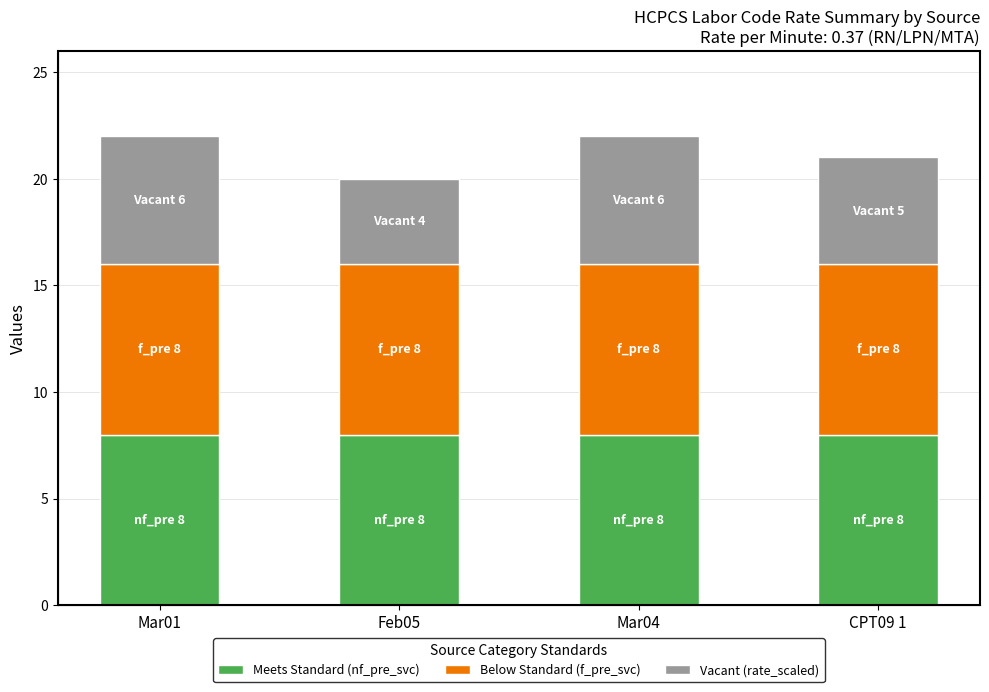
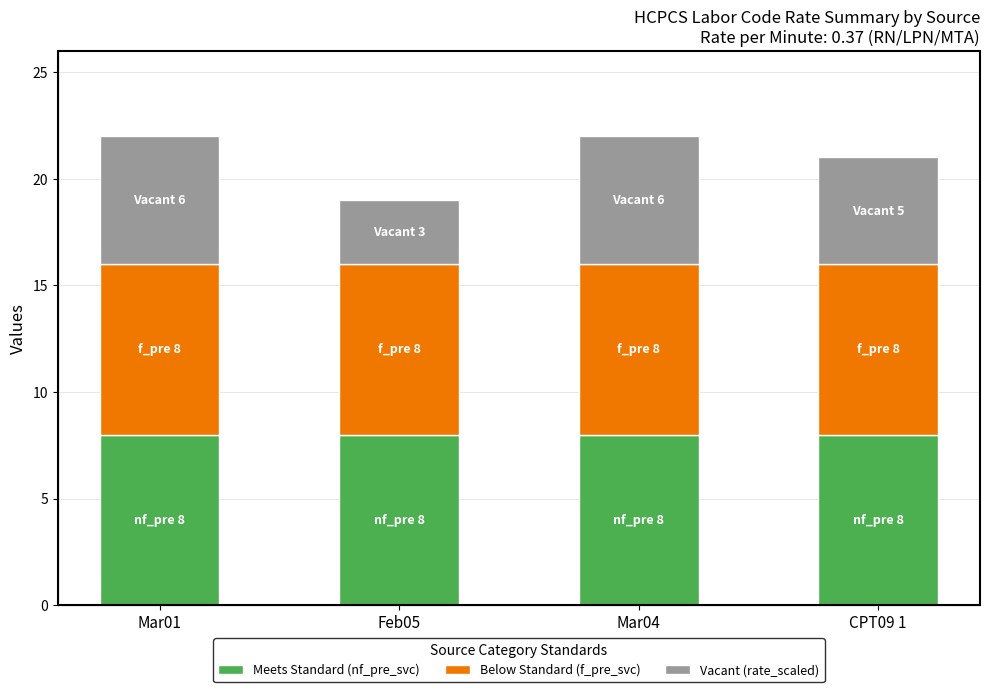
Vacant (rate_scaled), Feb05: 4 -> 3
